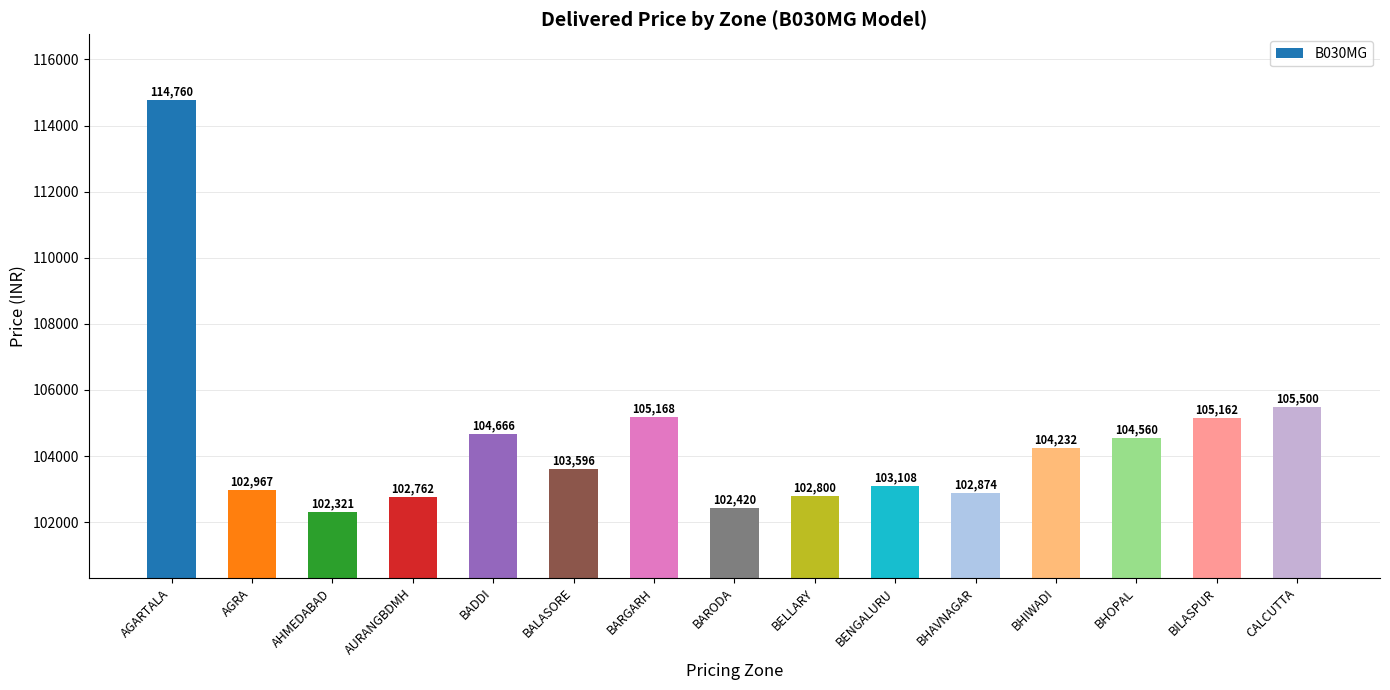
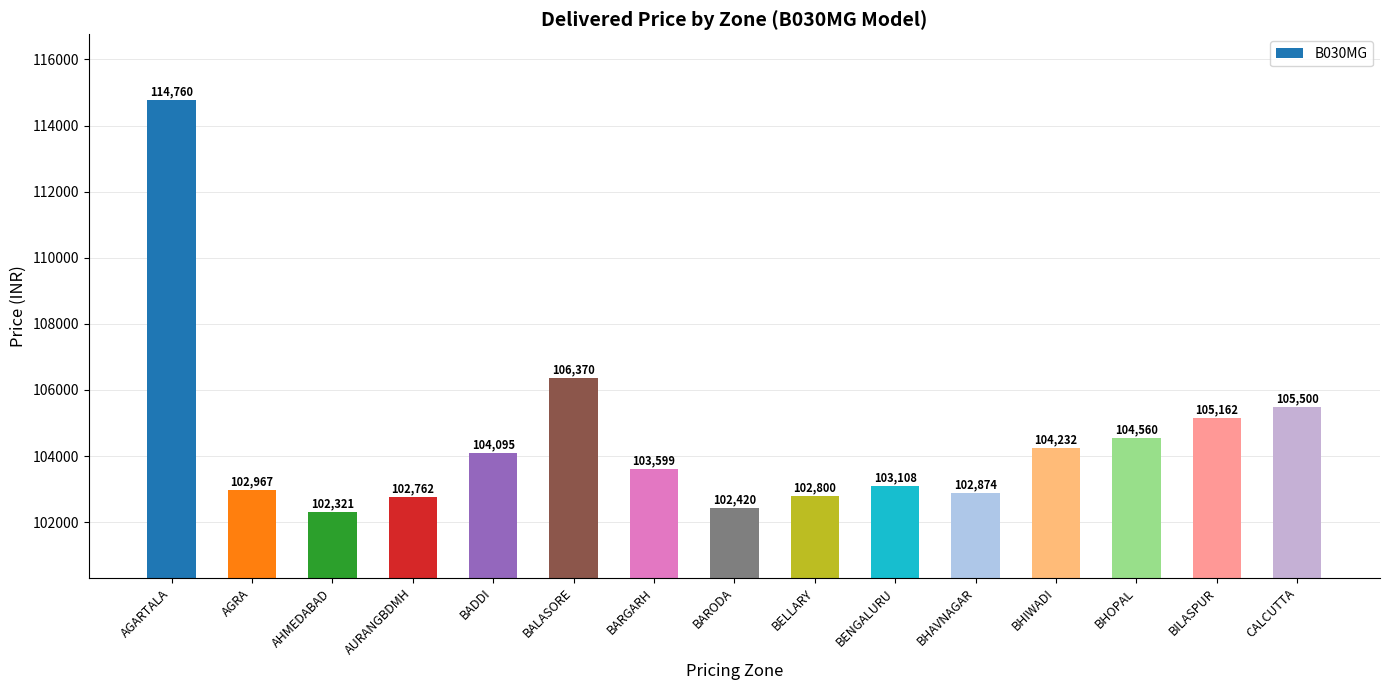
BADDI: 104,666 -> 104,095
BALASORE: 103,596 -> 106,370
BARGARH: 105,168 -> 103,599
